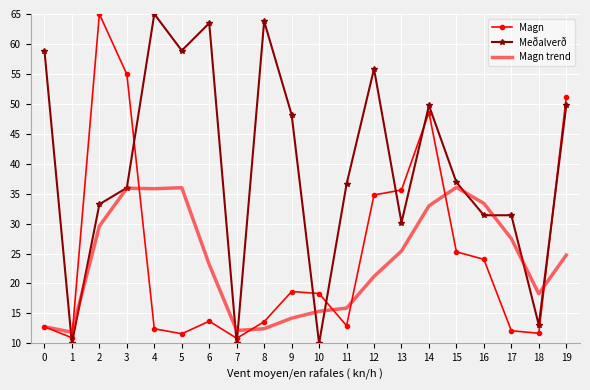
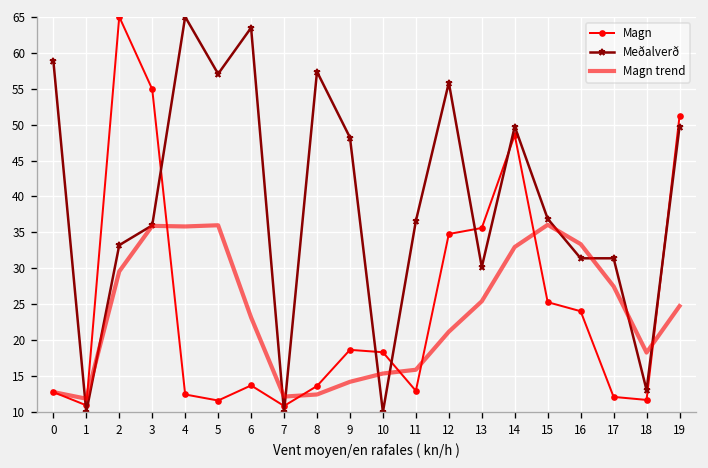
Meðalverð, 5: 59 -> 57
Meðalverð, 8: 64 -> 57
